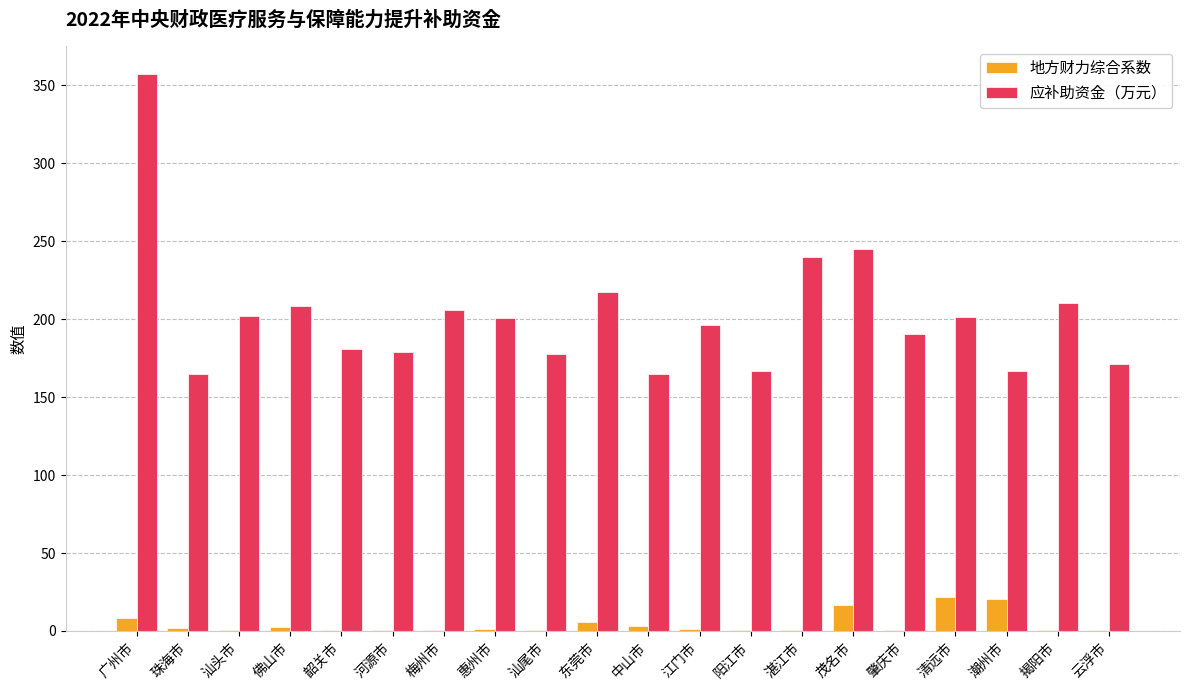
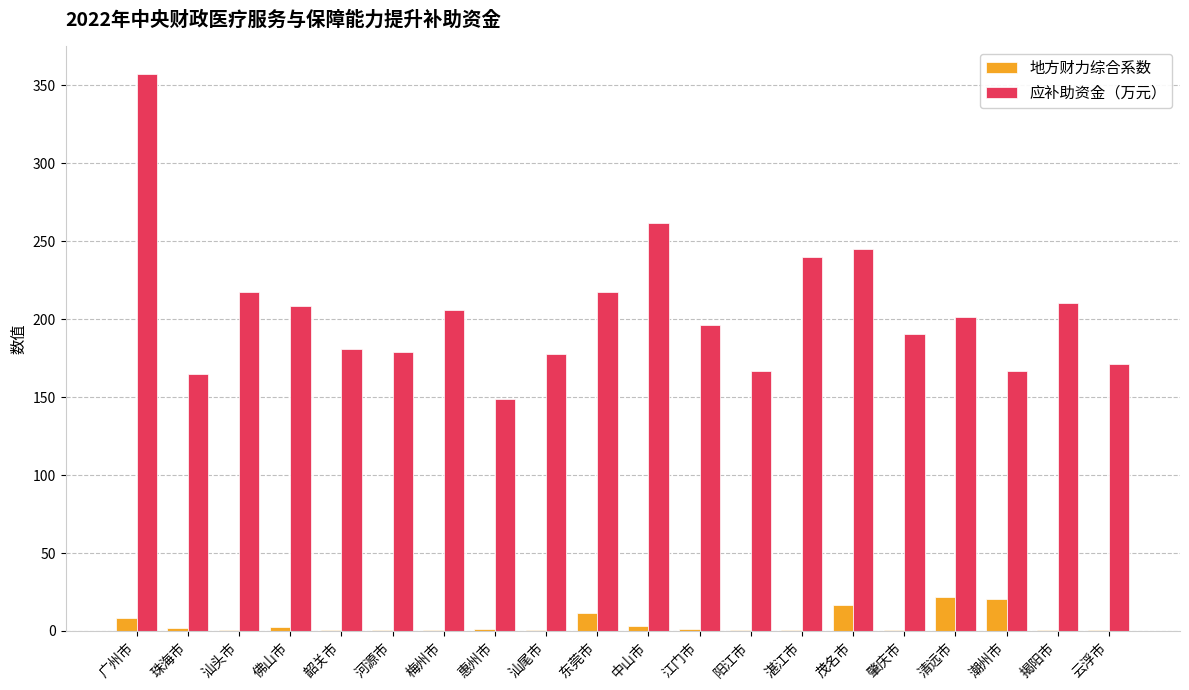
应补助资金（万元）, 汕头市: 202 -> 217
应补助资金（万元）, 惠州市: 201 -> 149
地方财力综合系数, 东莞市: 6 -> 12
应补助资金（万元）, 中山市: 165 -> 261
